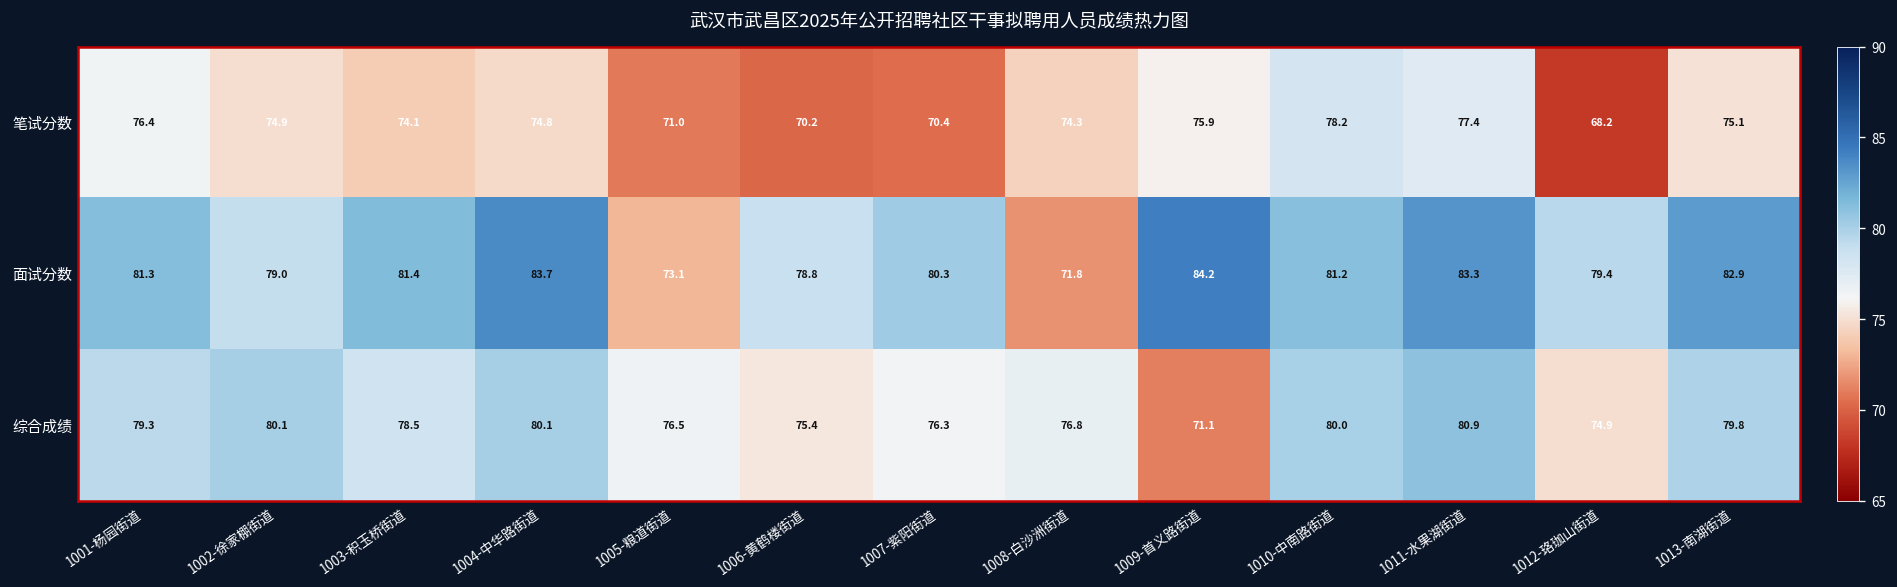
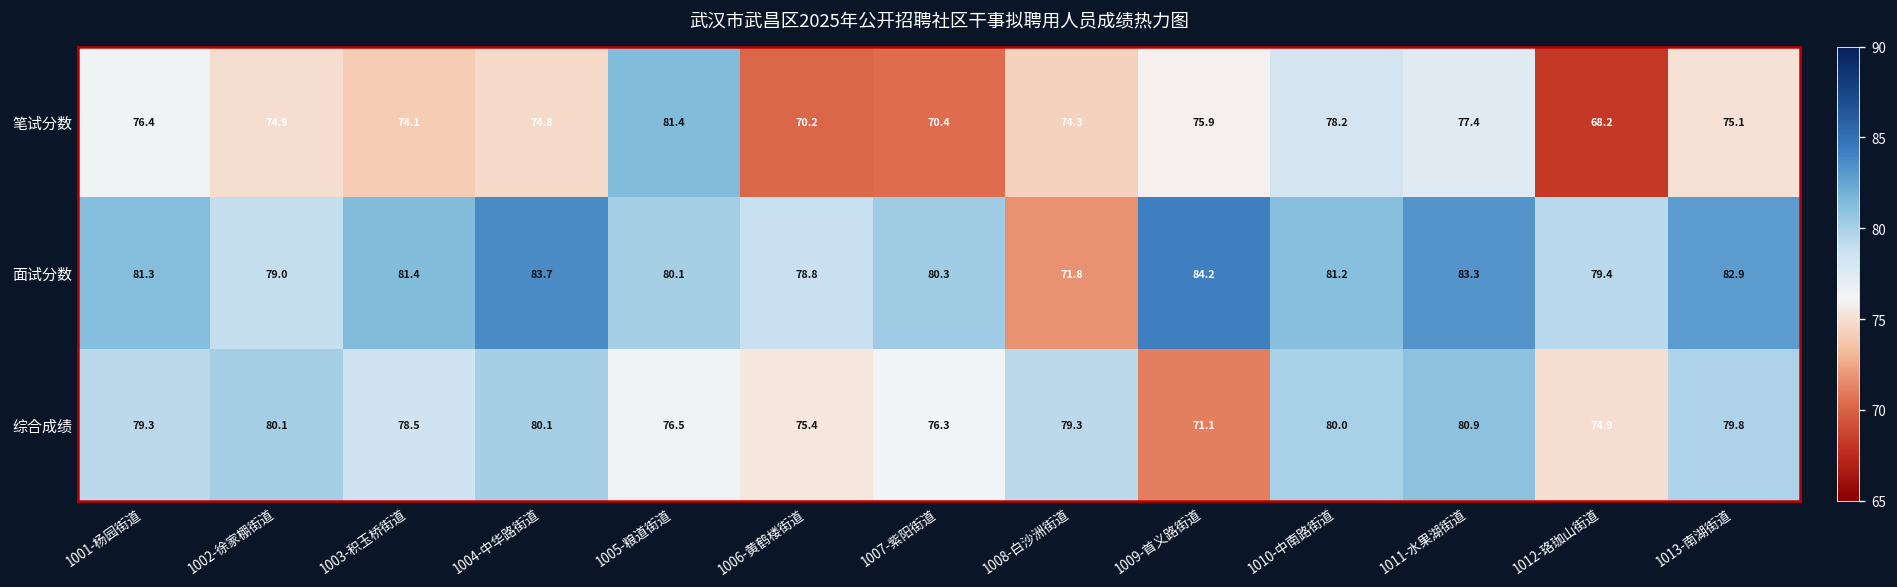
笔试分数, 1005-粮道街道: 71.0 -> 81.4
面试分数, 1005-粮道街道: 73.1 -> 80.1
综合成绩, 1008-白沙洲街道: 76.8 -> 79.3
